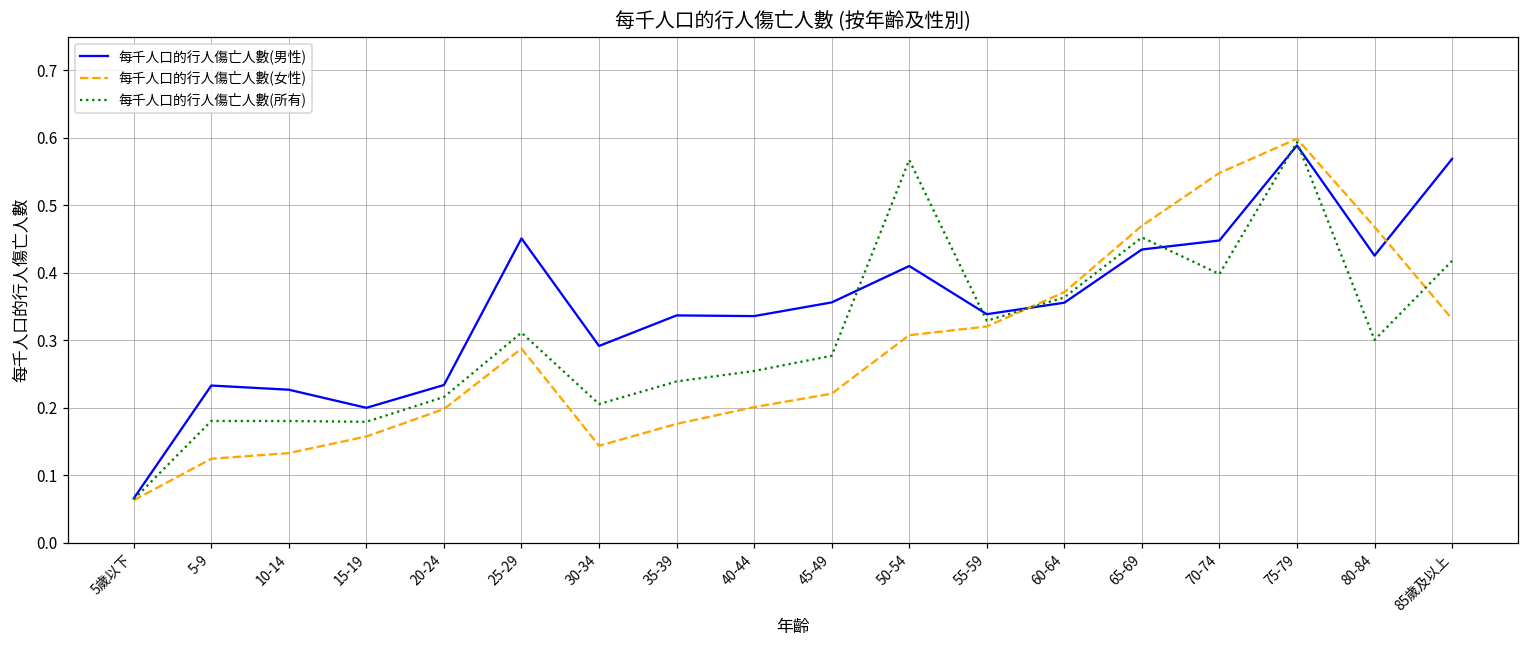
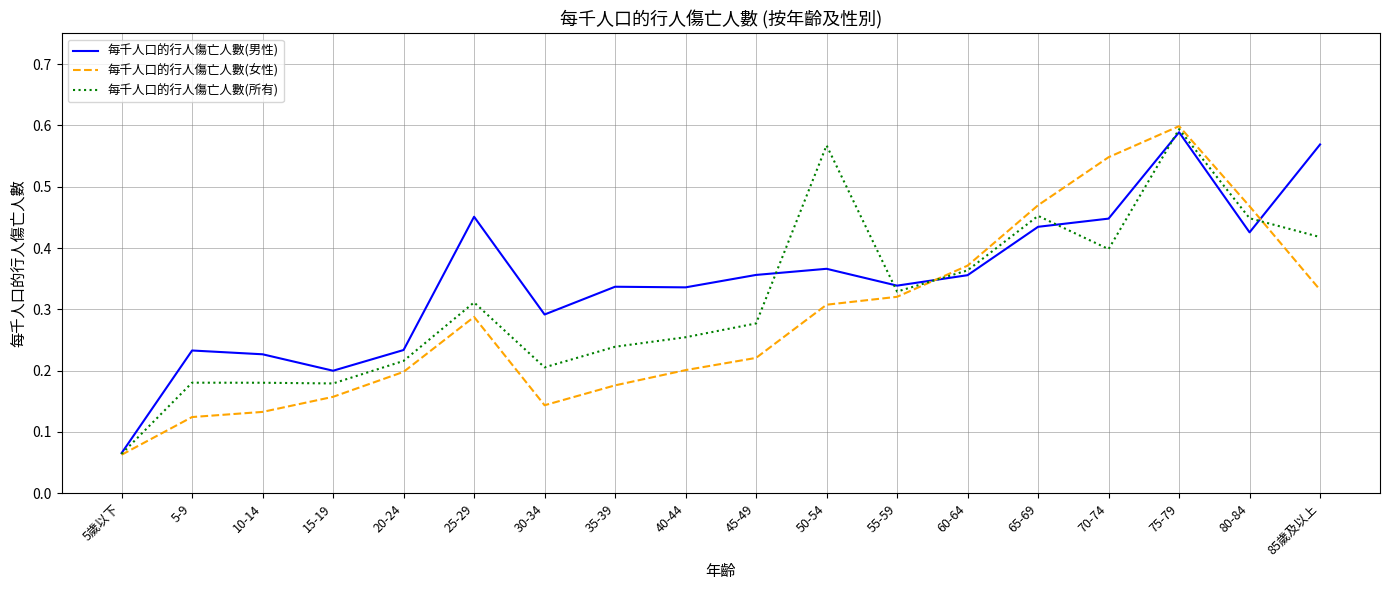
每千人口的行人傷亡人數(男性), 50-54: 0.41 -> 0.37
每千人口的行人傷亡人數(所有), 80-84: 0.30 -> 0.45
